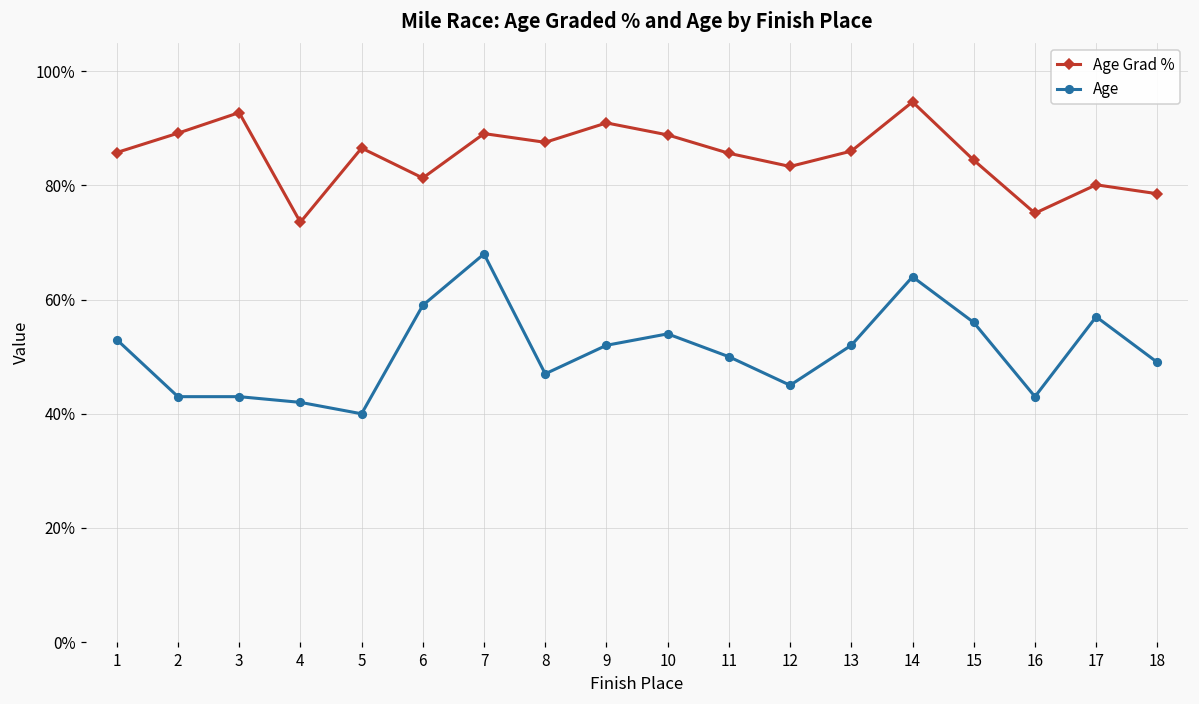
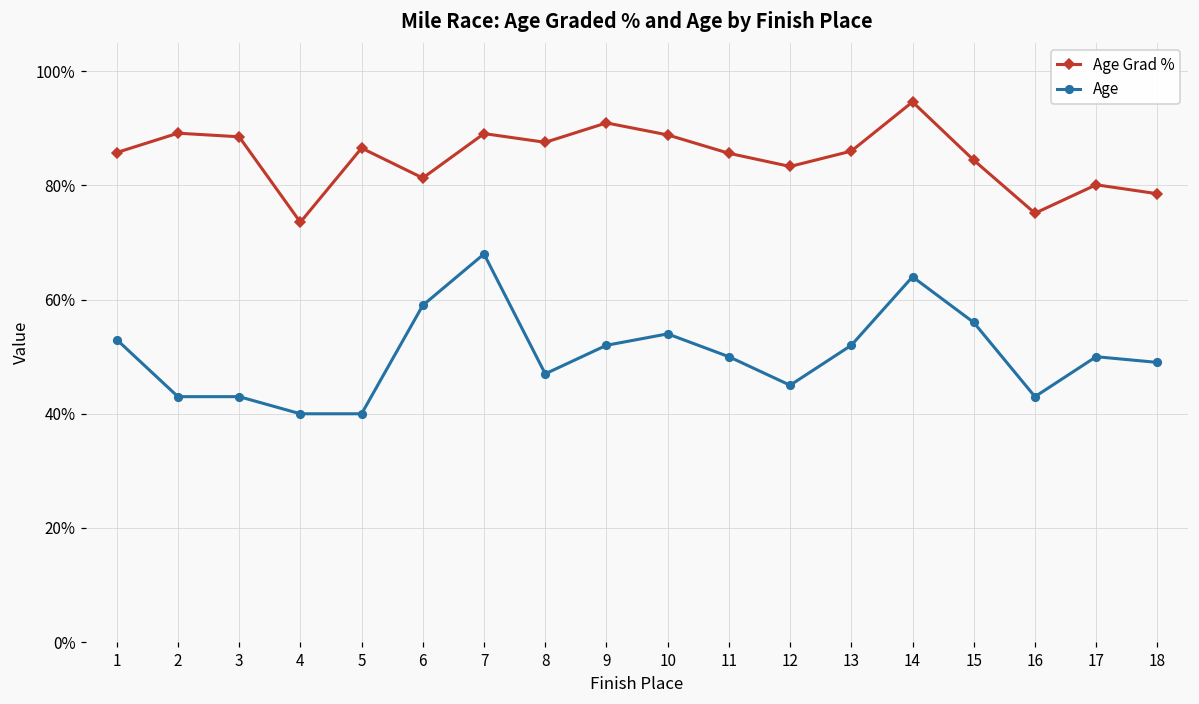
Age Grad %, 3: 93% -> 89%
Age, 4: 42% -> 40%
Age, 17: 57% -> 50%
